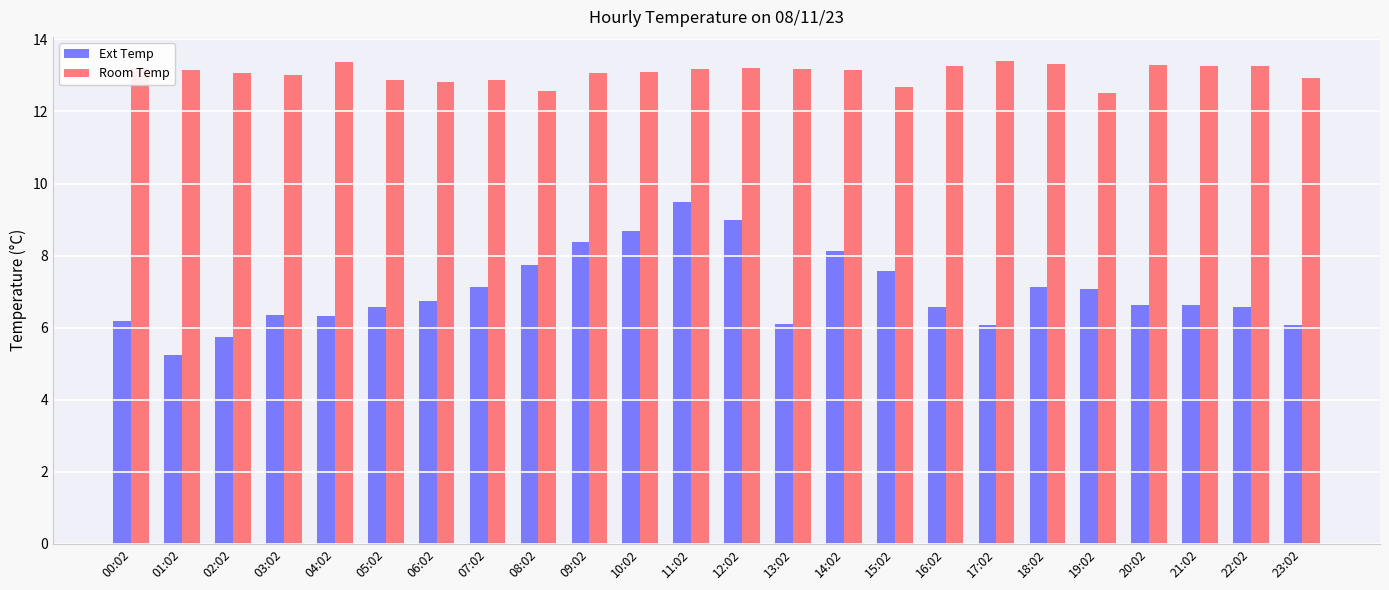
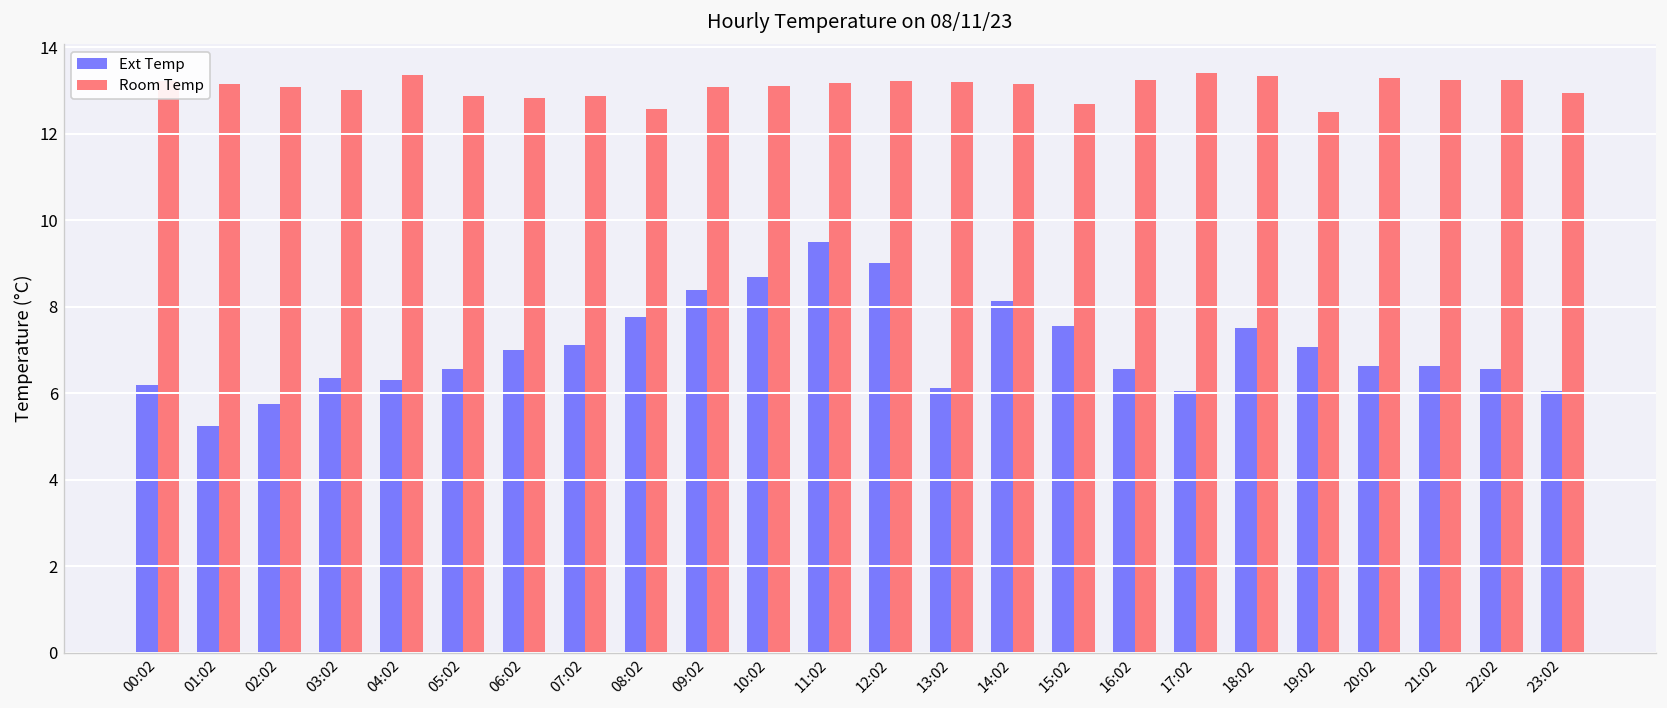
Ext Temp, 06:02: 6.8 -> 7.0
Ext Temp, 18:02: 7.1 -> 7.5
